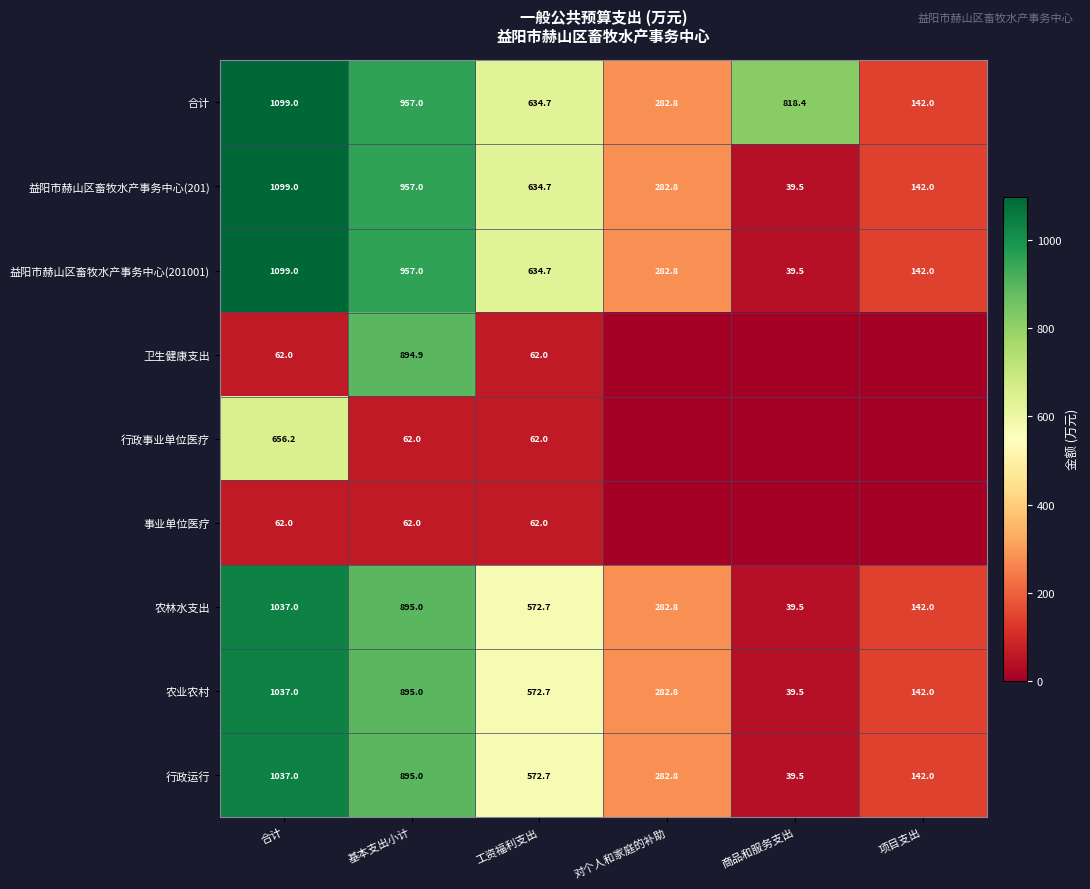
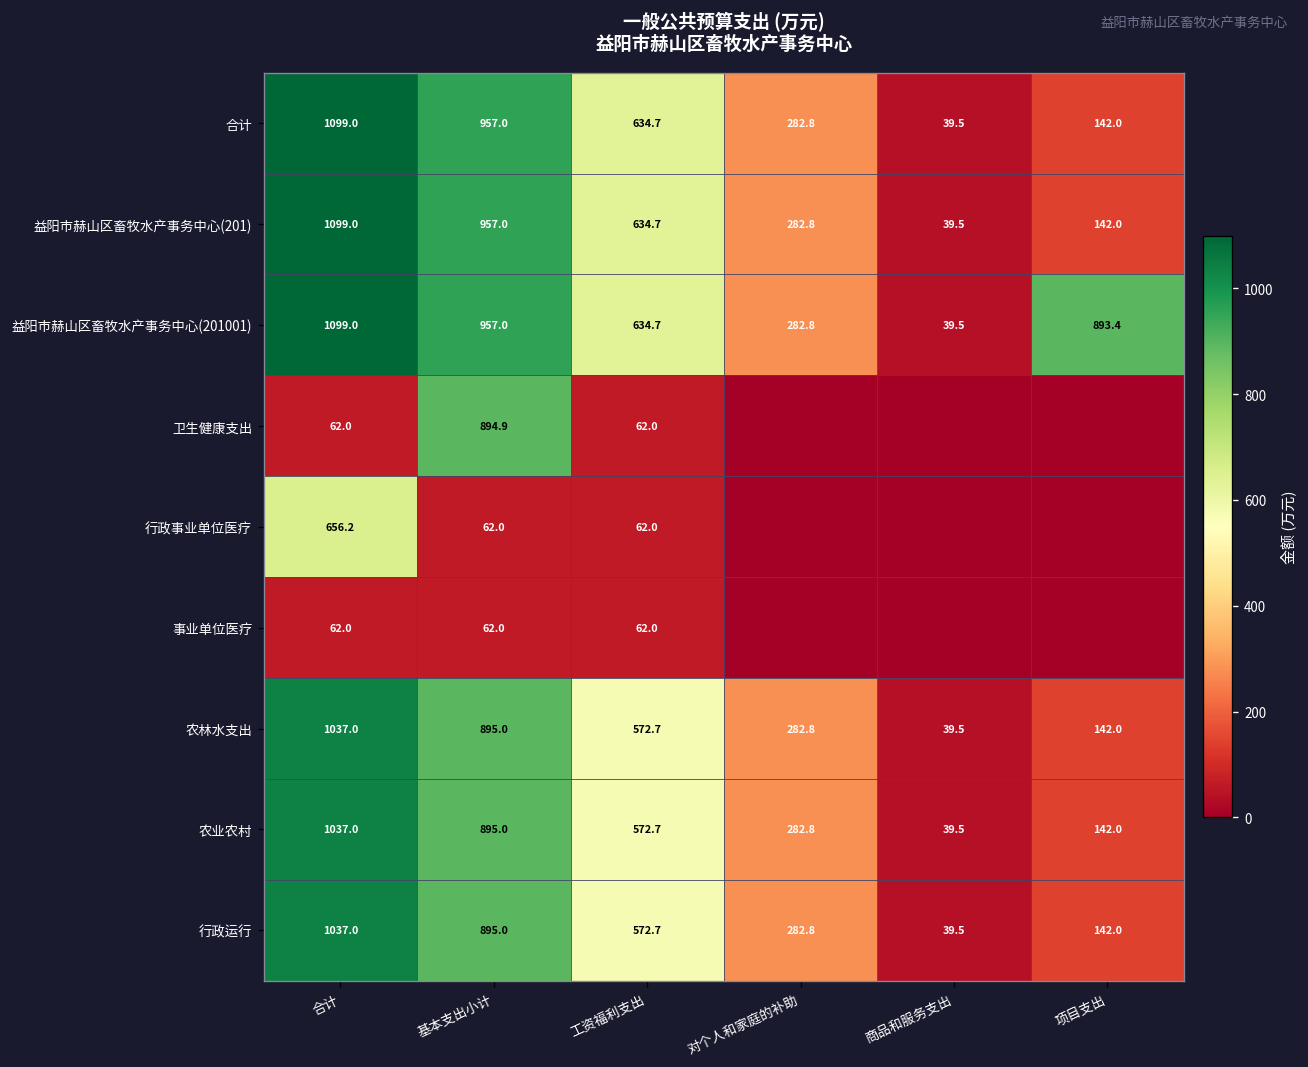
合计, 商品和服务支出: 818.4 -> 39.5
益阳市赫山区畜牧水产事务中心(201001), 项目支出: 142.0 -> 893.4
